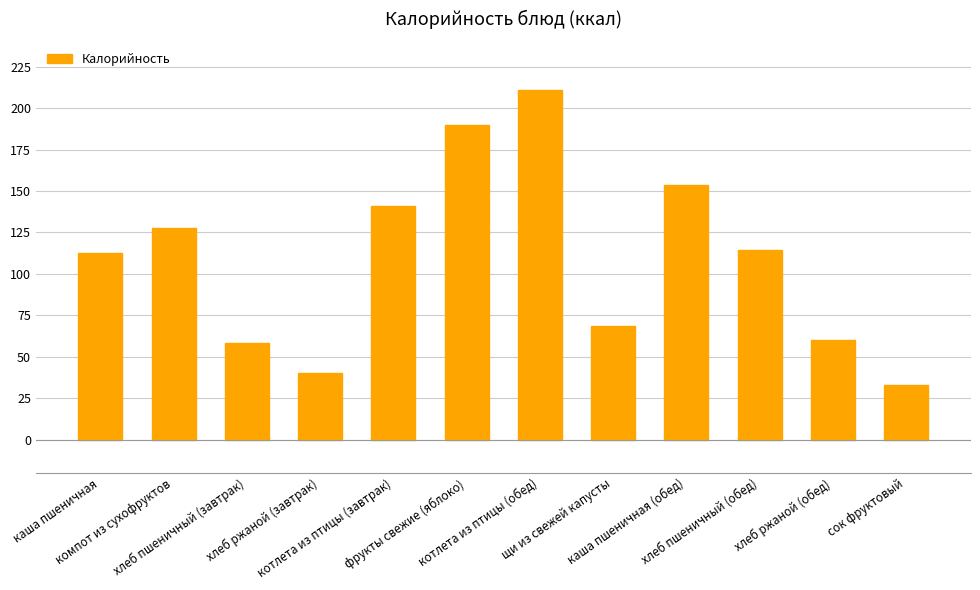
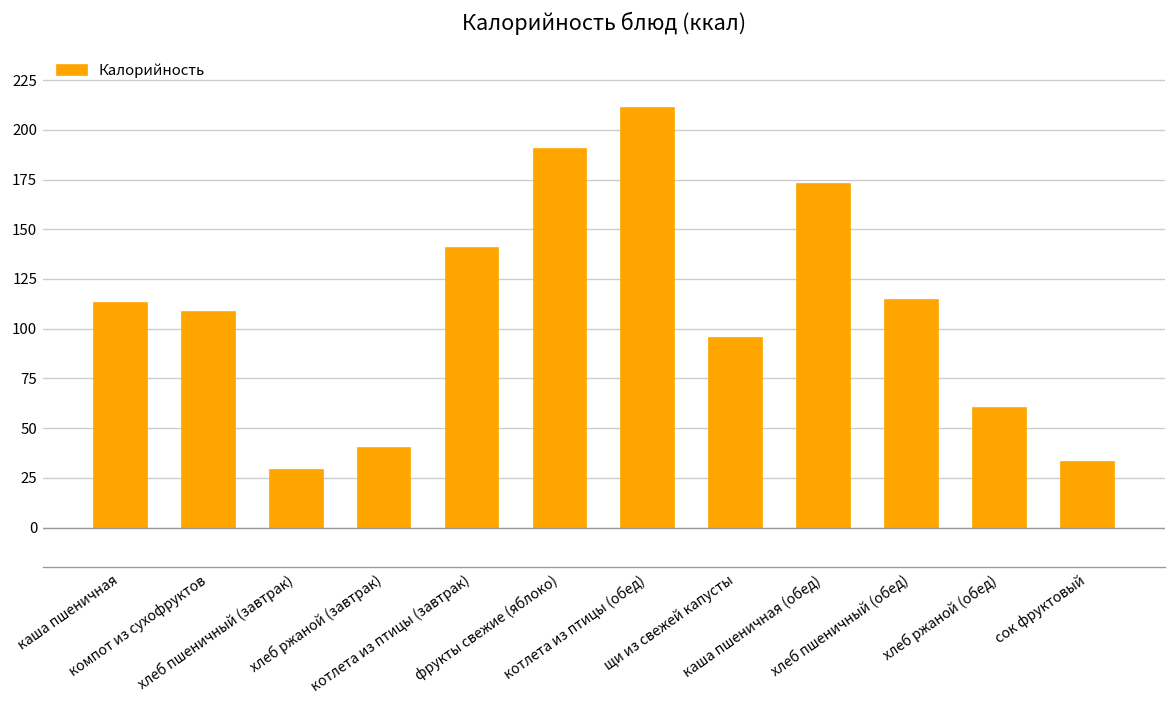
компот из сухофруктов: 128 -> 108
хлеб пшеничный (завтрак): 58 -> 29
щи из свежей капусты: 69 -> 95
каша пшеничная (обед): 154 -> 173
